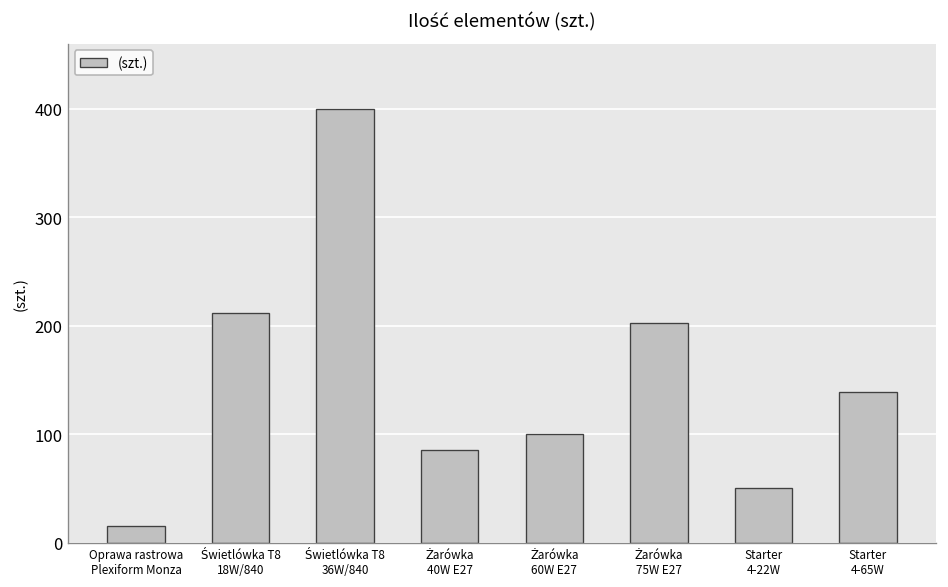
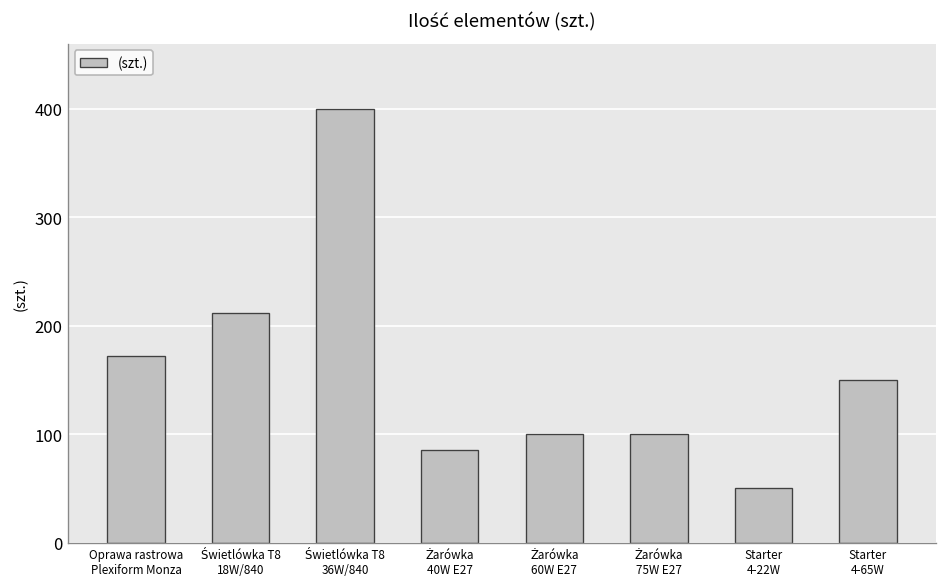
Oprawa rastrowa Plexiform Monza: 20 -> 170
Żarówka 75W E27: 200 -> 100
Starter 4-65W: 140 -> 150
